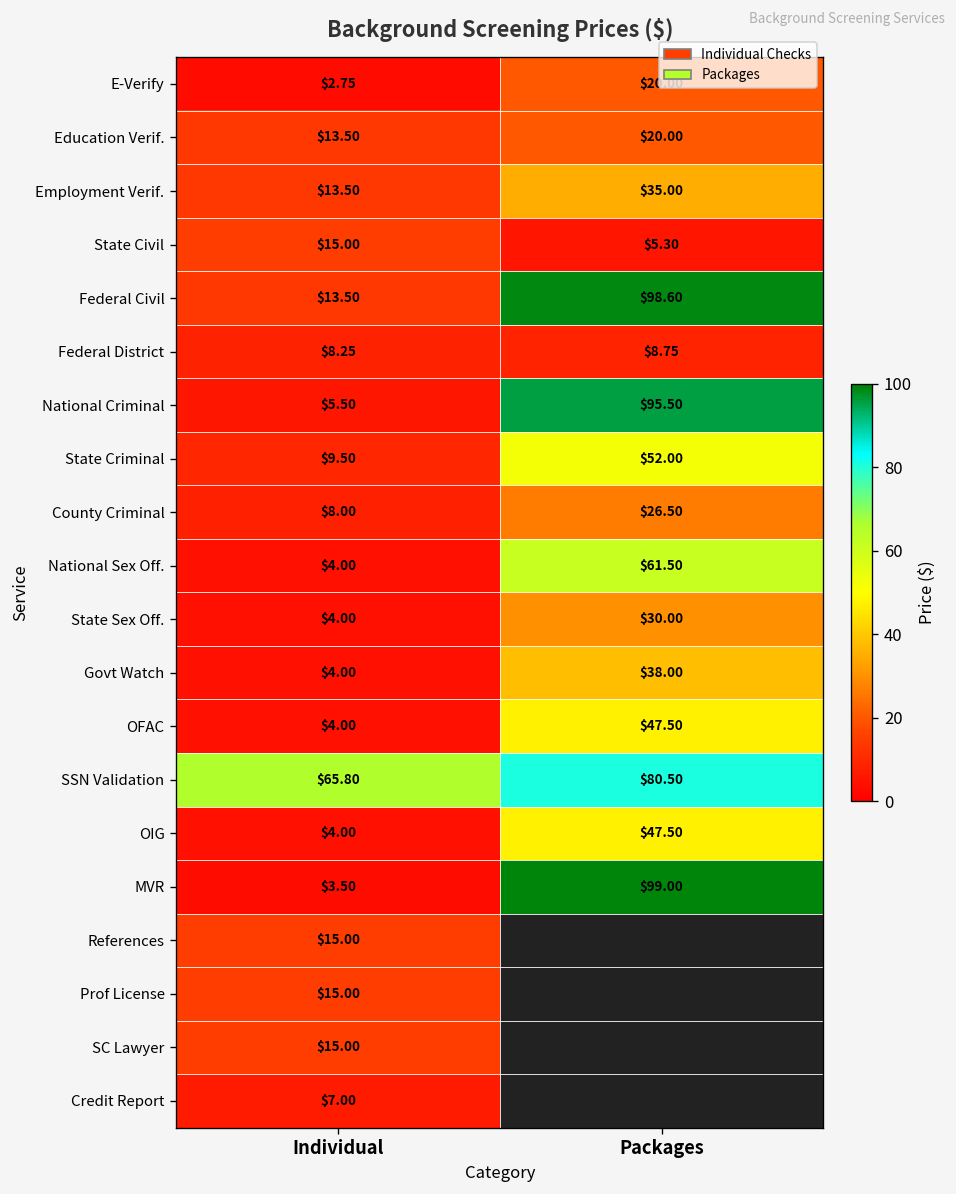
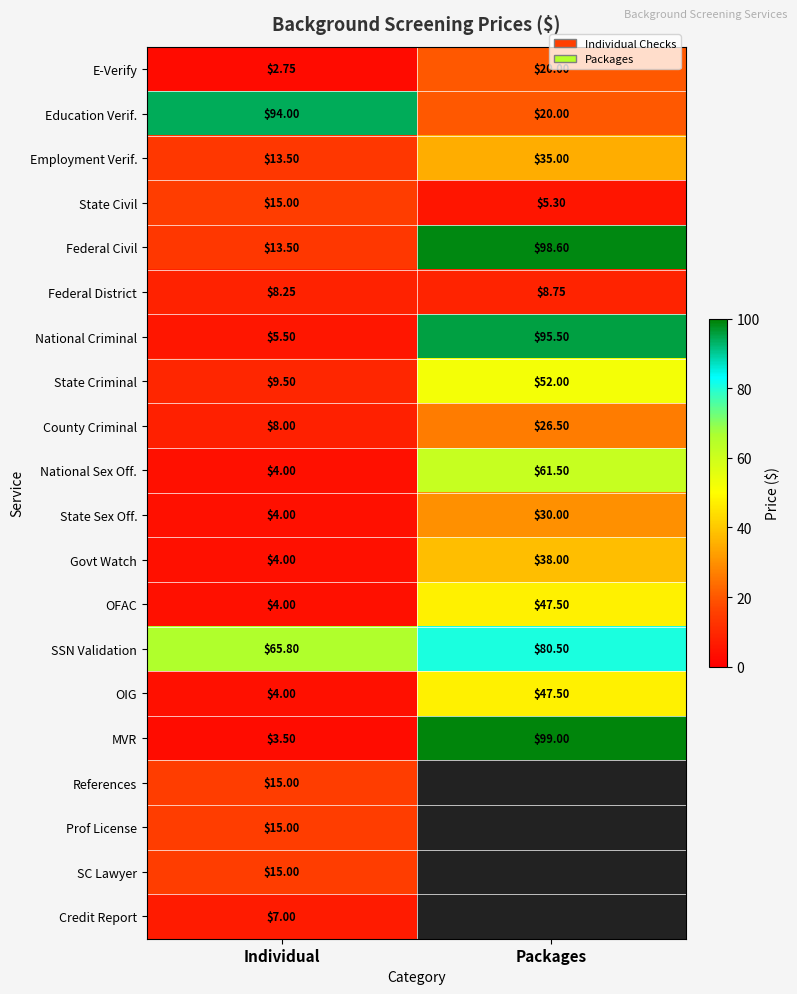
Education Verif., Individual: $13.50 -> $94.00
